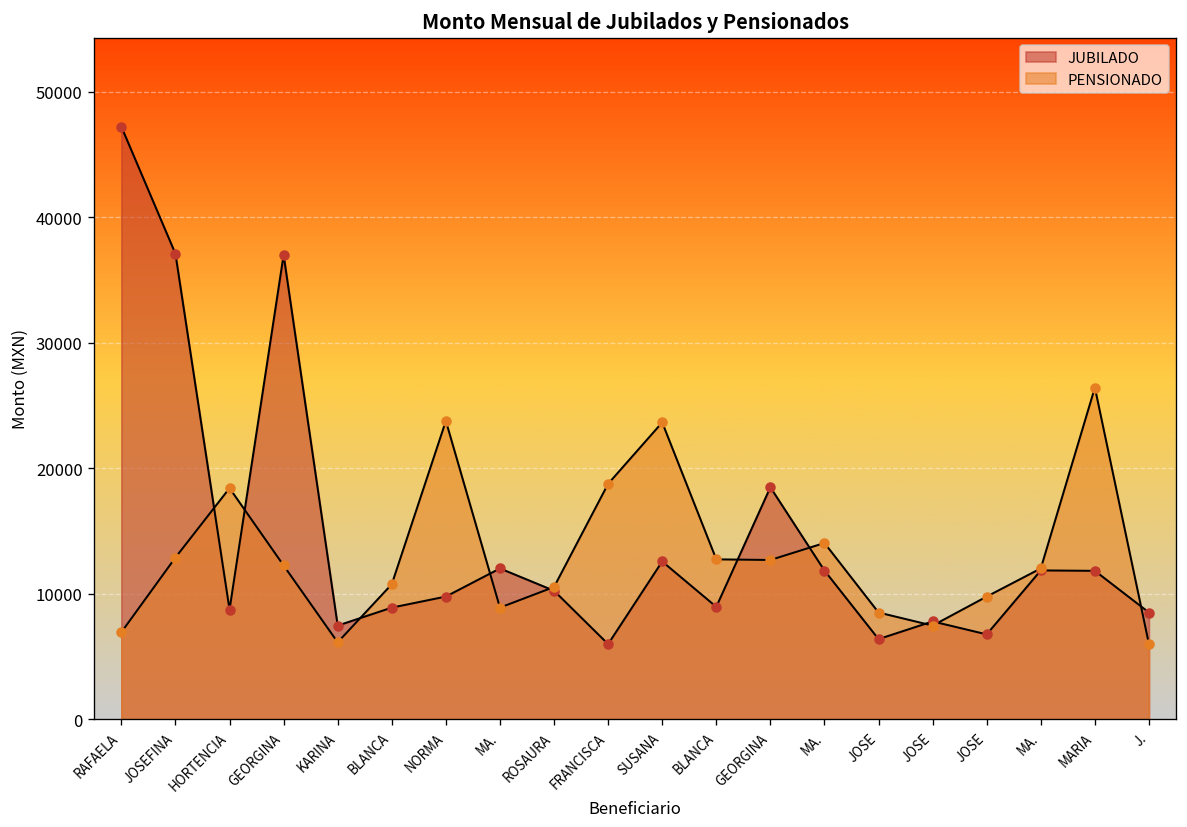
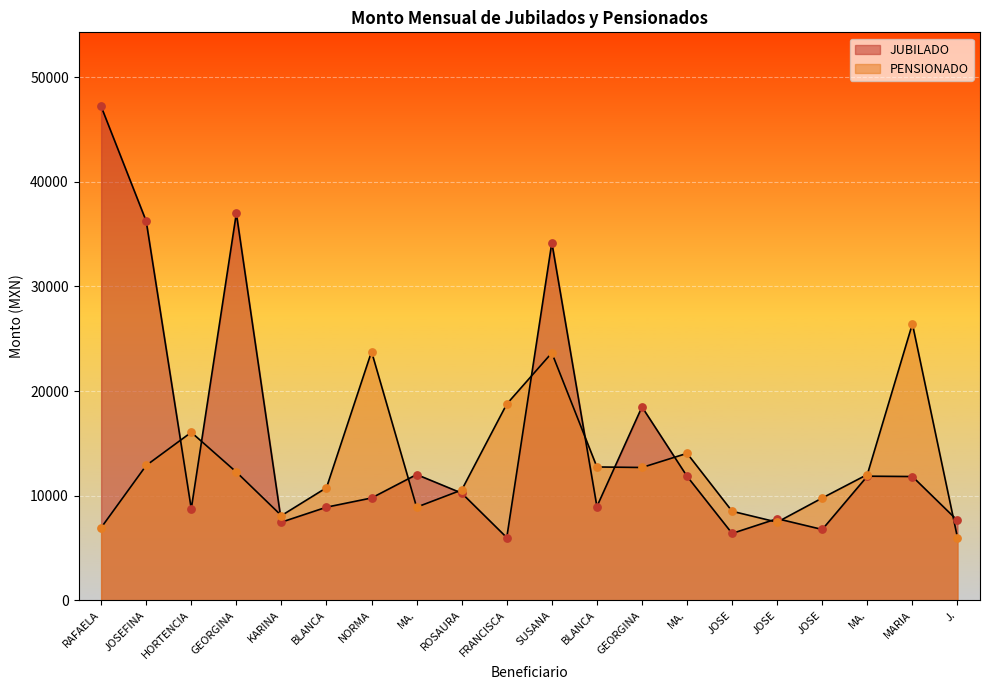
JUBILADO, JOSEFINA: 37100 -> 36200
PENSIONADO, HORTENCIA: 18400 -> 16100
PENSIONADO, KARINA: 6100 -> 8100
JUBILADO, SUSANA: 12600 -> 34200
JUBILADO, J.: 8500 -> 7600
